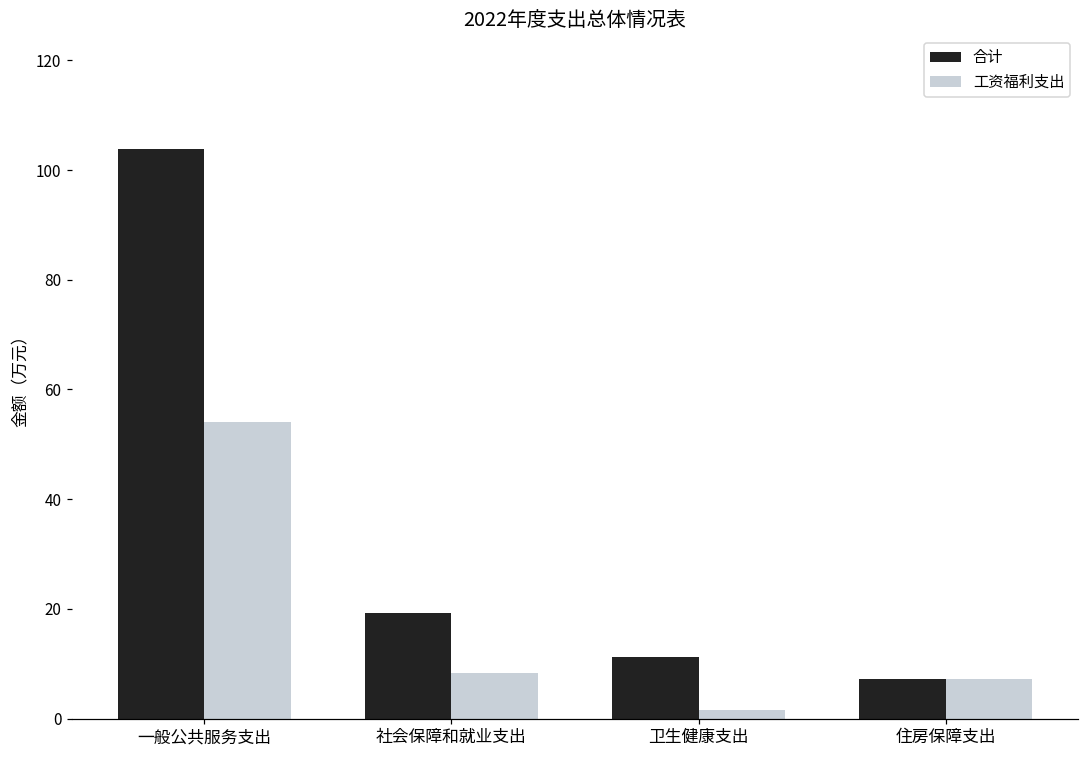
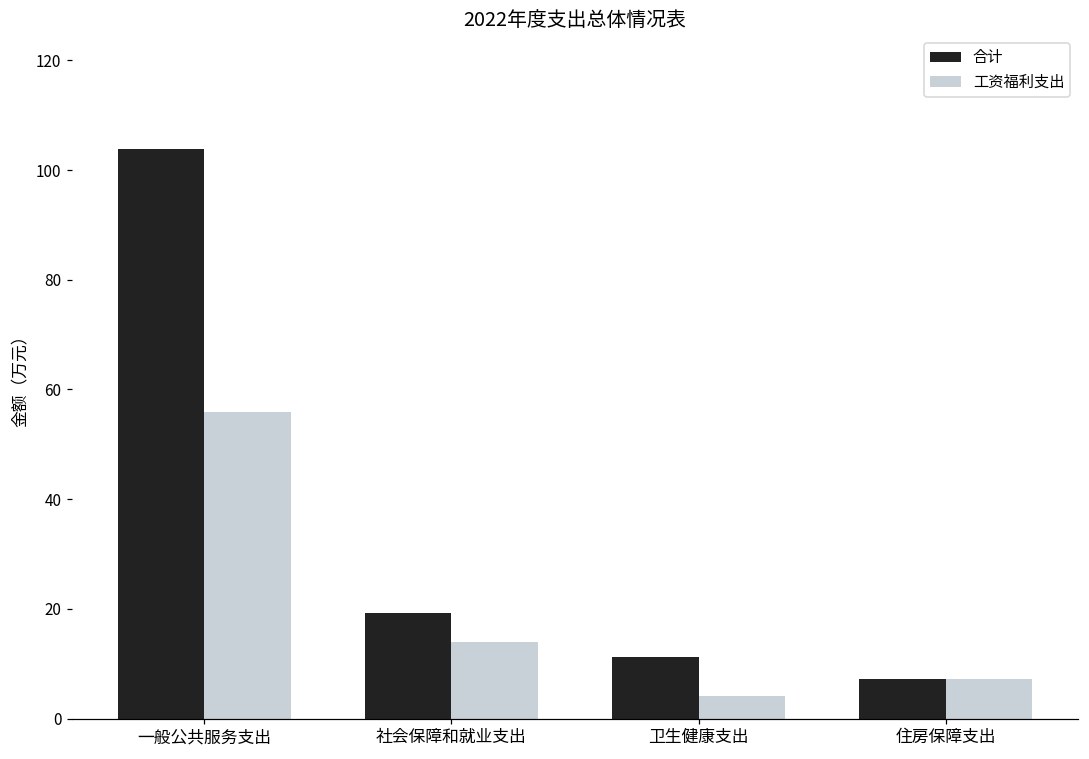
工资福利支出, 一般公共服务支出: 54 -> 56
工资福利支出, 社会保障和就业支出: 8 -> 14
工资福利支出, 卫生健康支出: 2 -> 4
